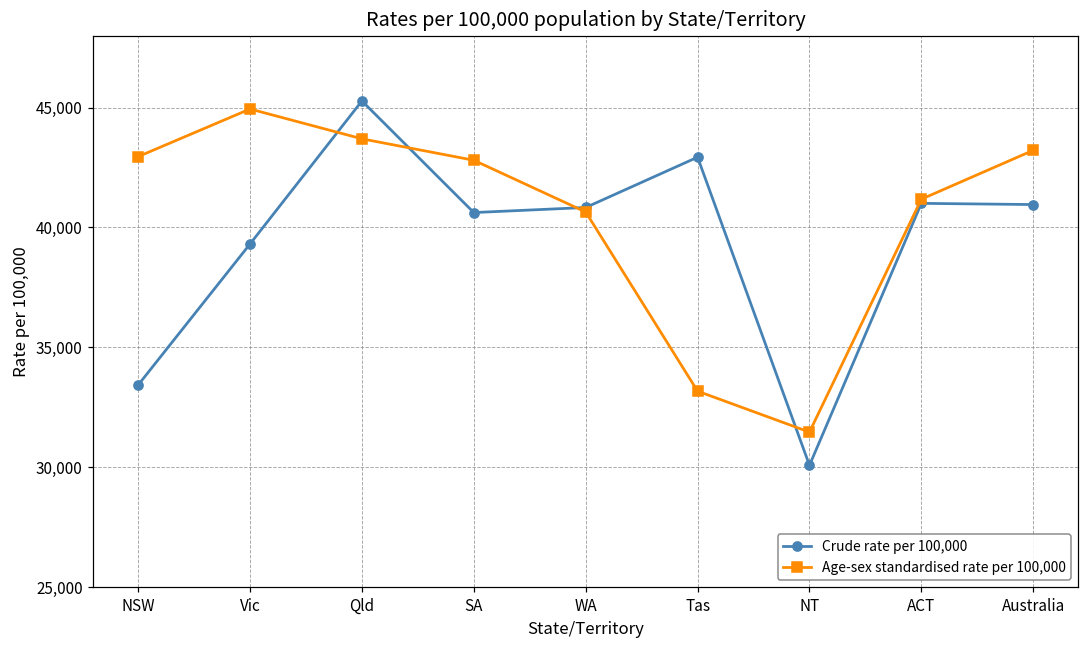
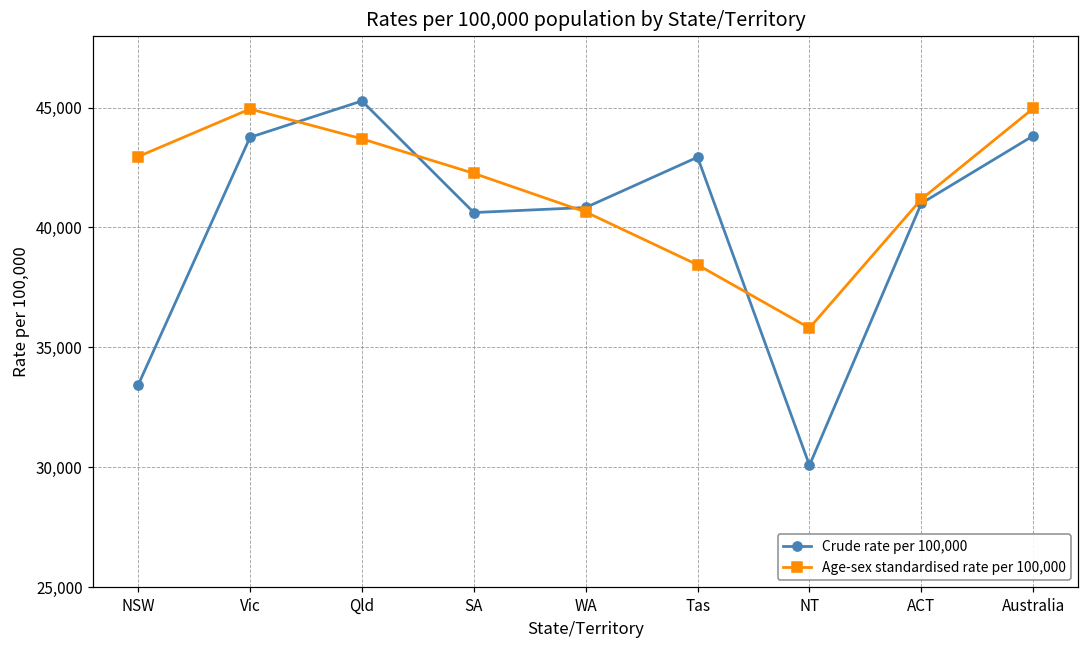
Crude rate per 100,000, Vic: 39,300 -> 43,800
Age-sex standardised rate per 100,000, SA: 42,800 -> 42,300
Age-sex standardised rate per 100,000, Tas: 33,200 -> 38,400
Age-sex standardised rate per 100,000, NT: 31,500 -> 35,800
Crude rate per 100,000, Australia: 41,000 -> 43,800
Age-sex standardised rate per 100,000, Australia: 43,200 -> 45,000
